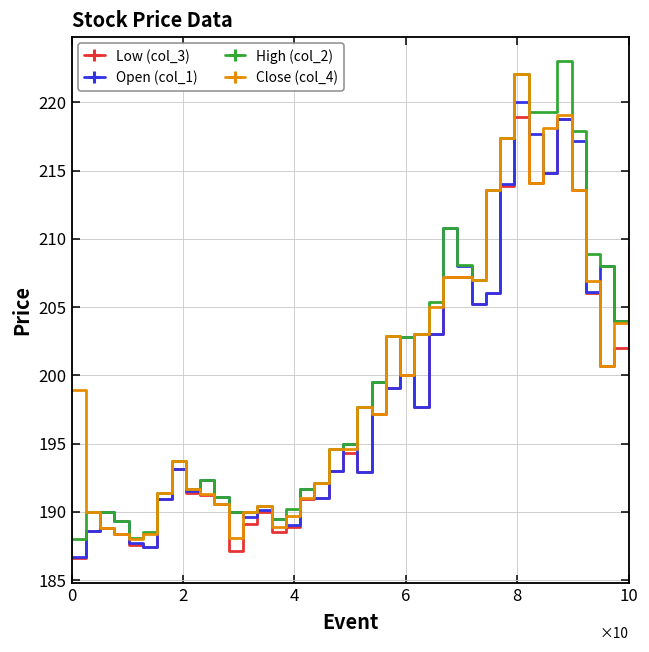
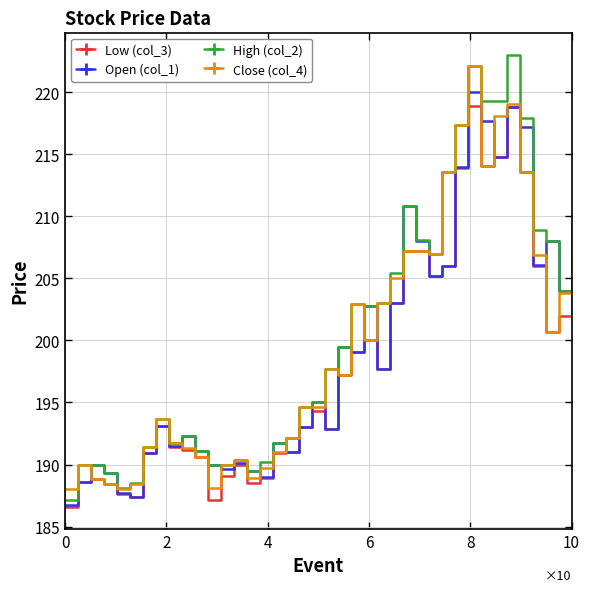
High (col_2), 0: 188.0 -> 187.1
Close (col_4), 0: 198.9 -> 188.0
